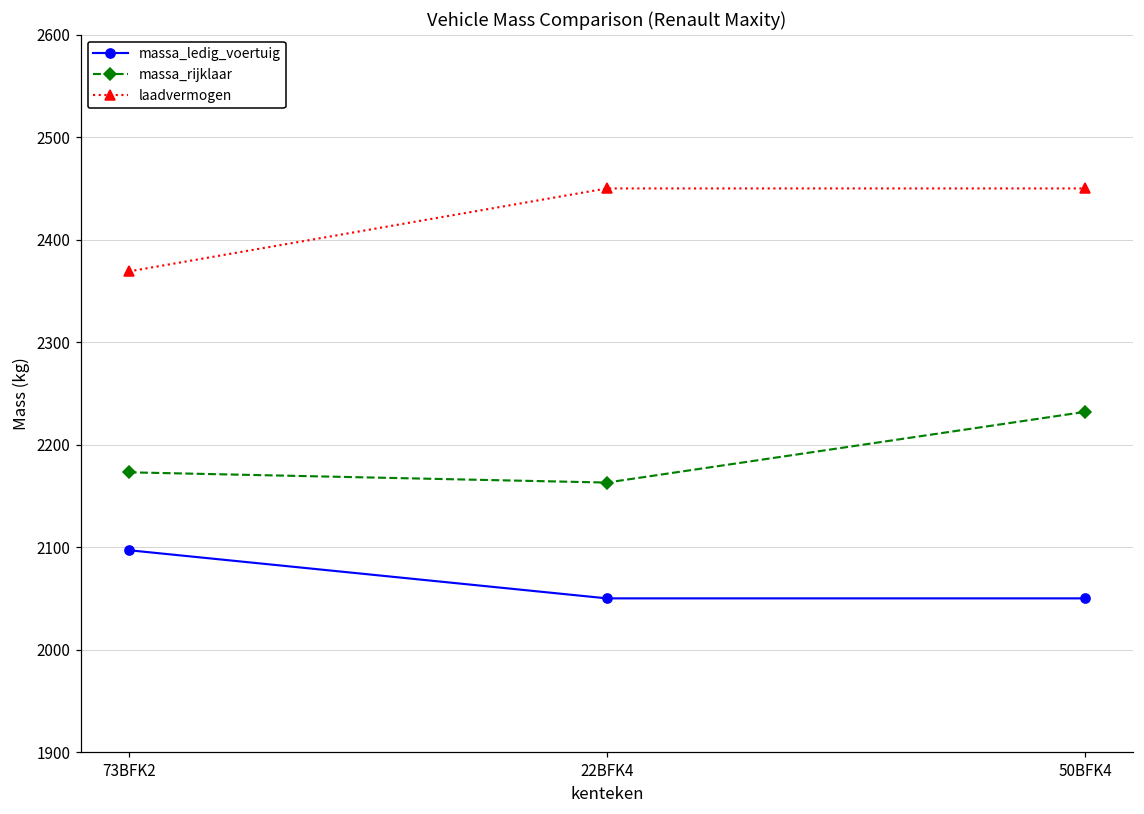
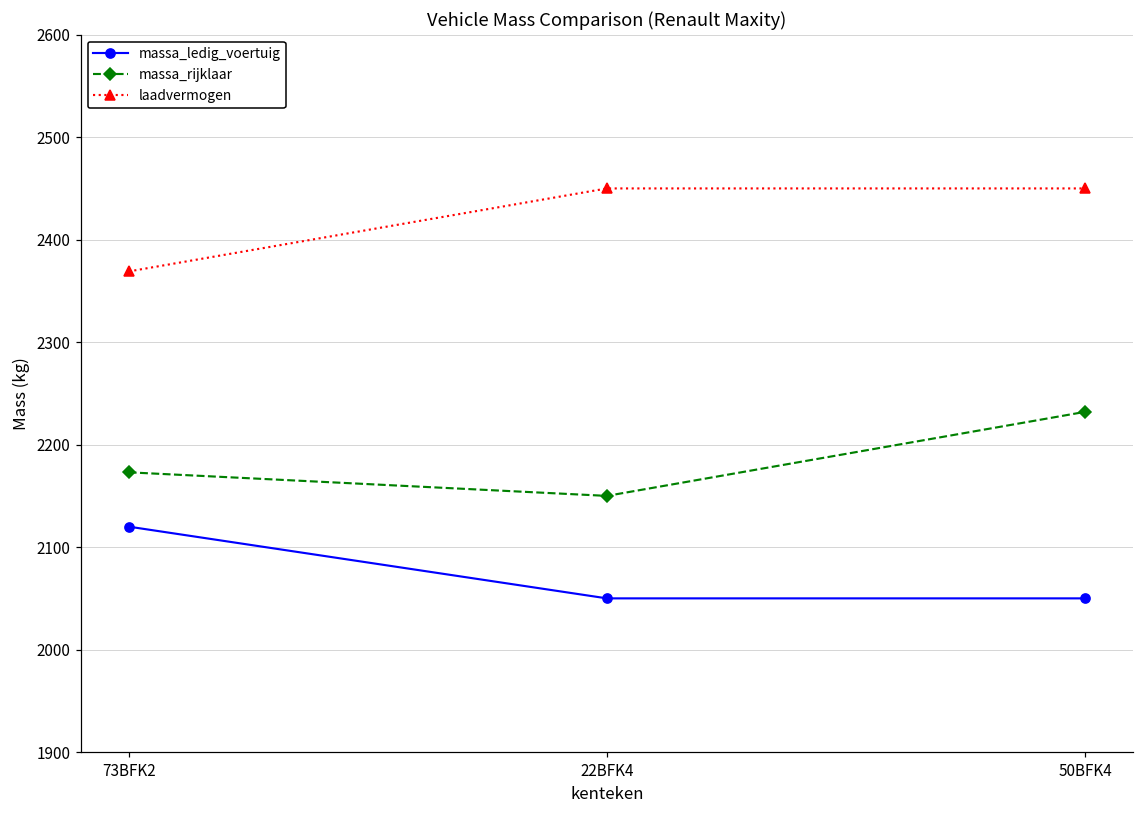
massa_ledig_voertuig, 73BFK2: 2100 -> 2120
massa_rijklaar, 22BFK4: 2160 -> 2150
